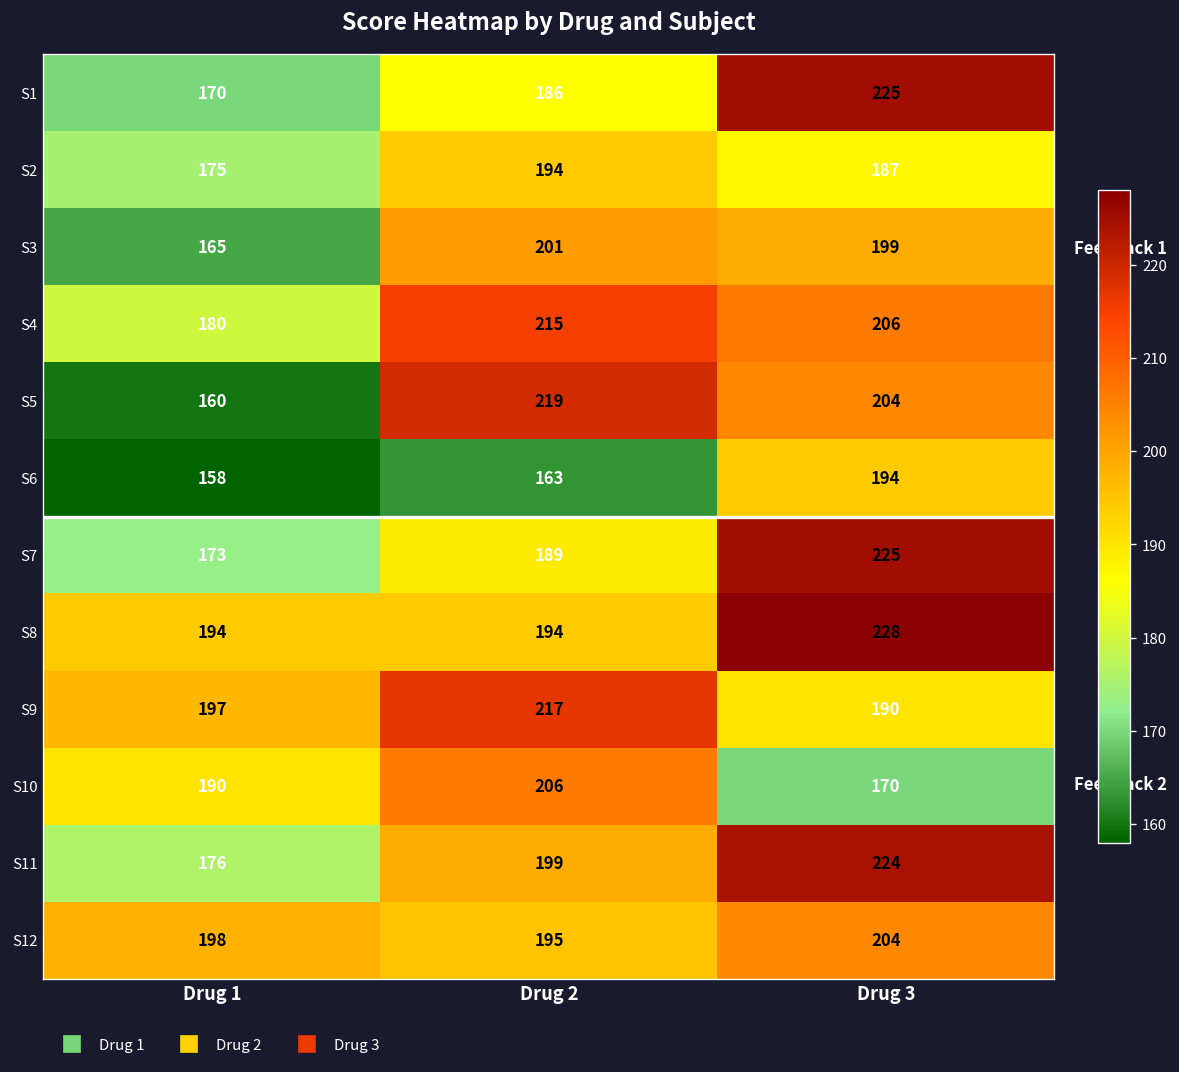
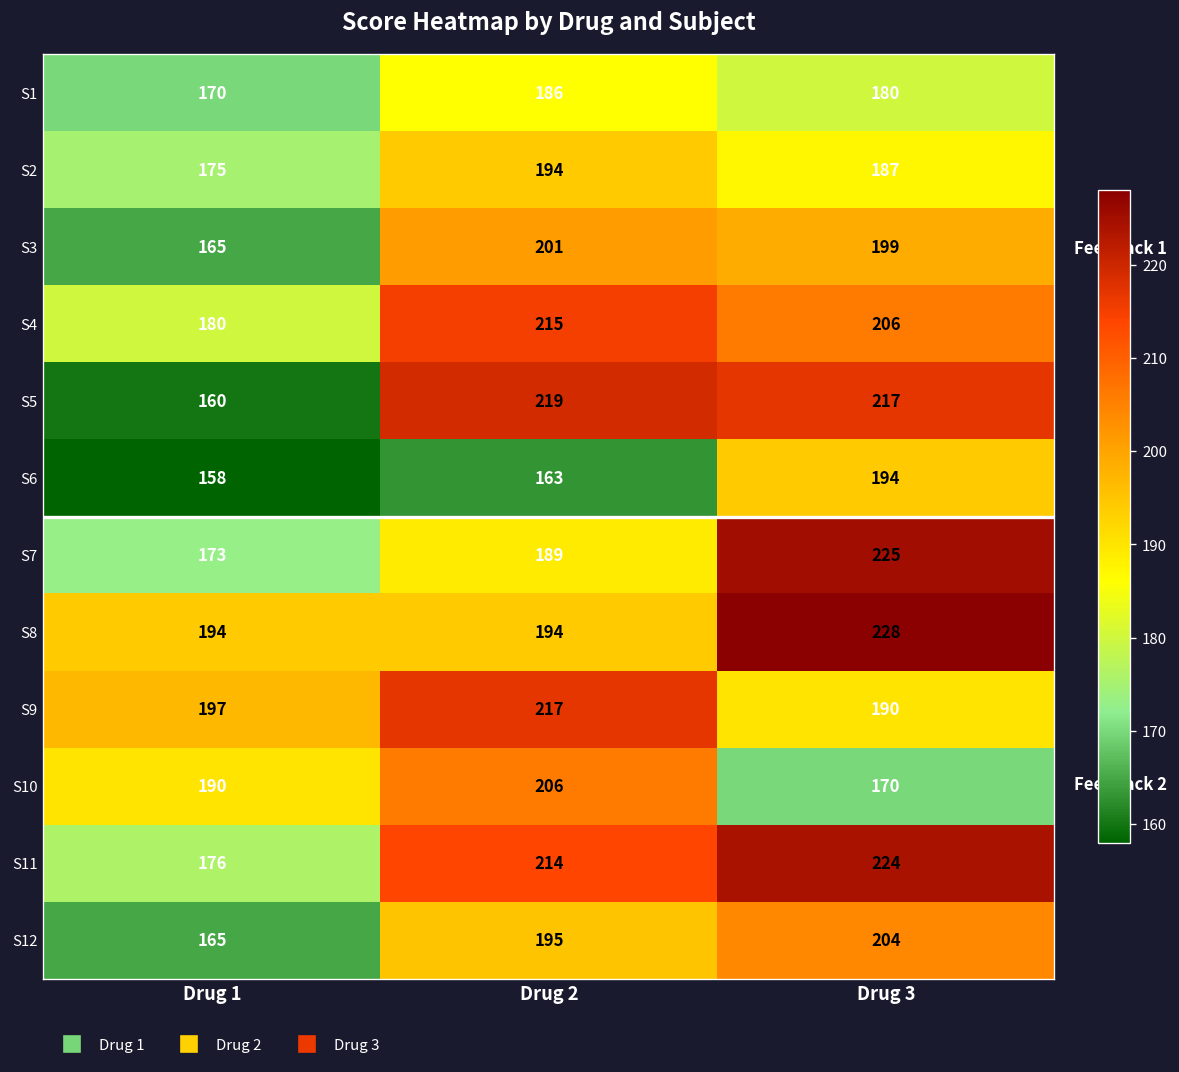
S1, Drug 3: 225 -> 180
S5, Drug 3: 204 -> 217
S11, Drug 2: 199 -> 214
S12, Drug 1: 198 -> 165
